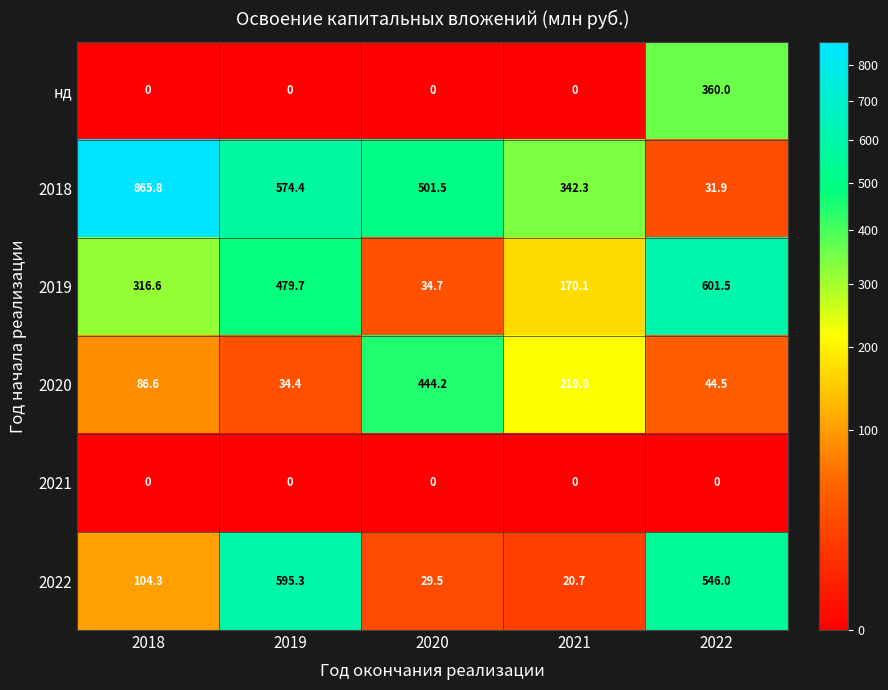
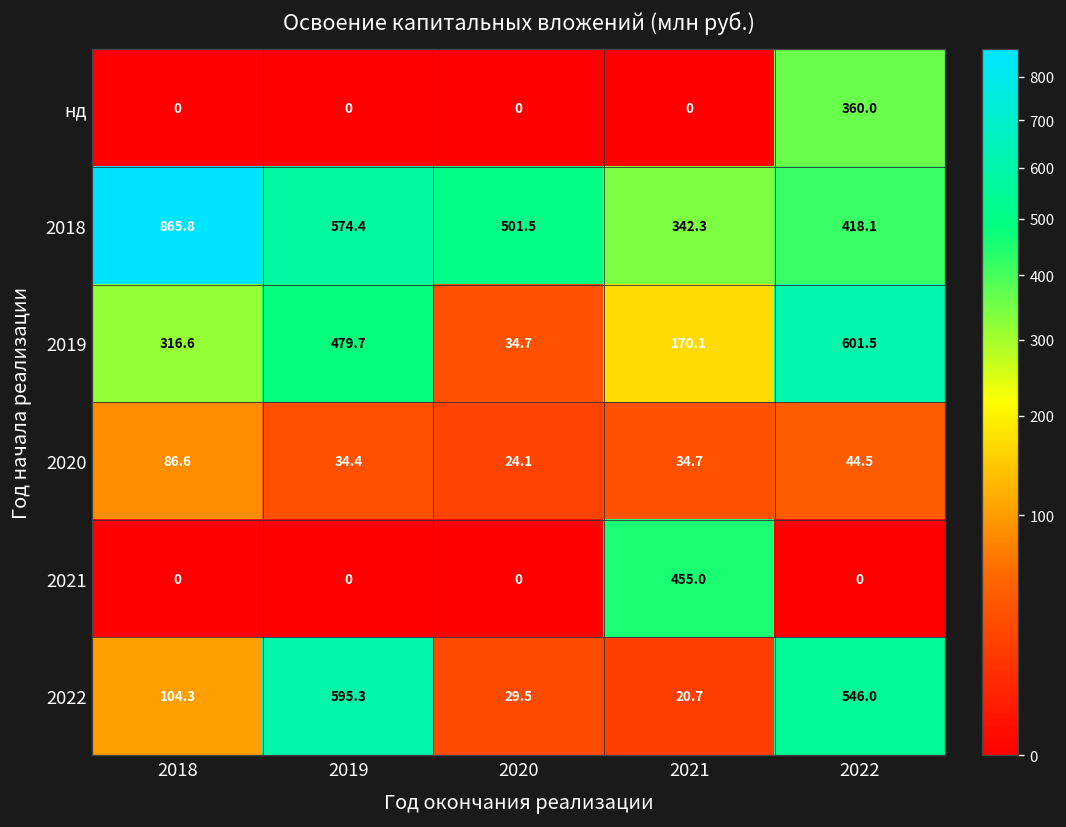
2018, 2022: 31.9 -> 418.1
2020, 2020: 444.2 -> 24.1
2020, 2021: 219.0 -> 34.7
2021, 2021: 0 -> 455.0
